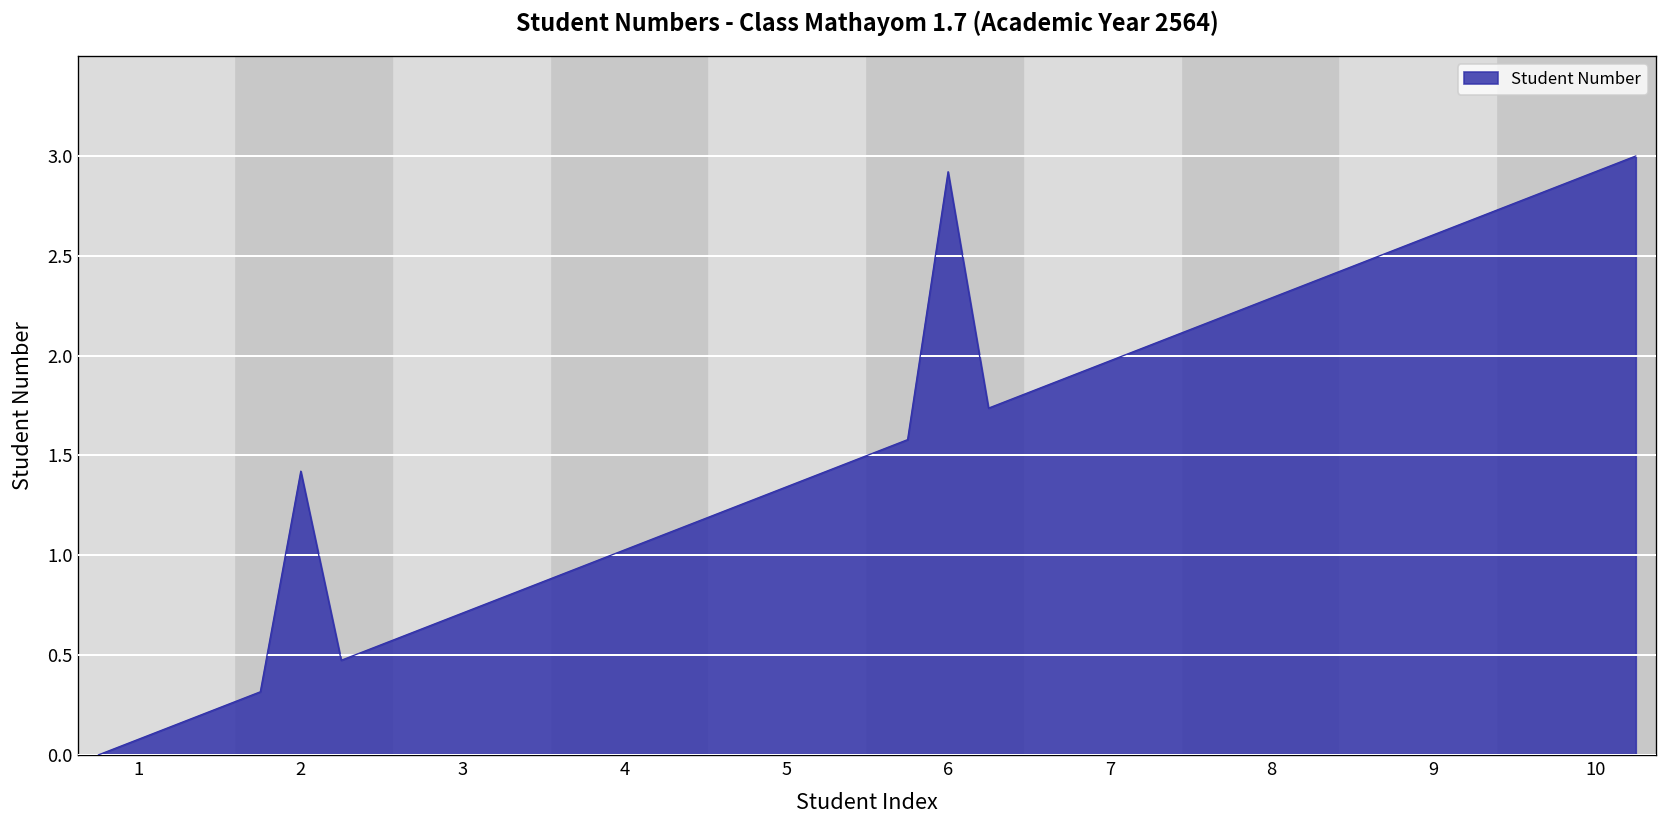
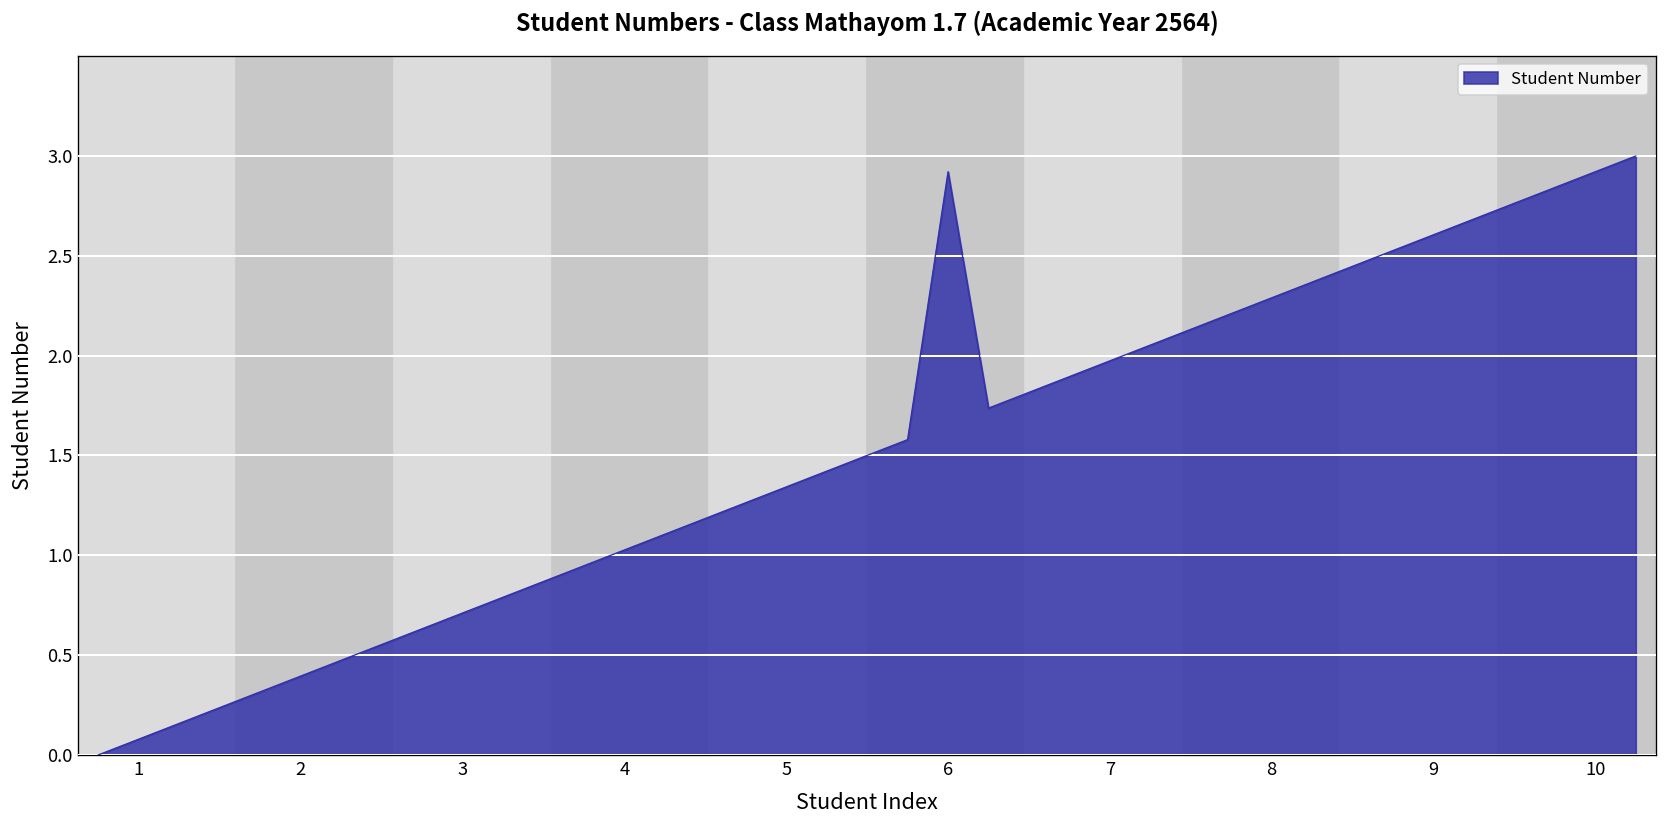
2: 1.42 -> 0.39
